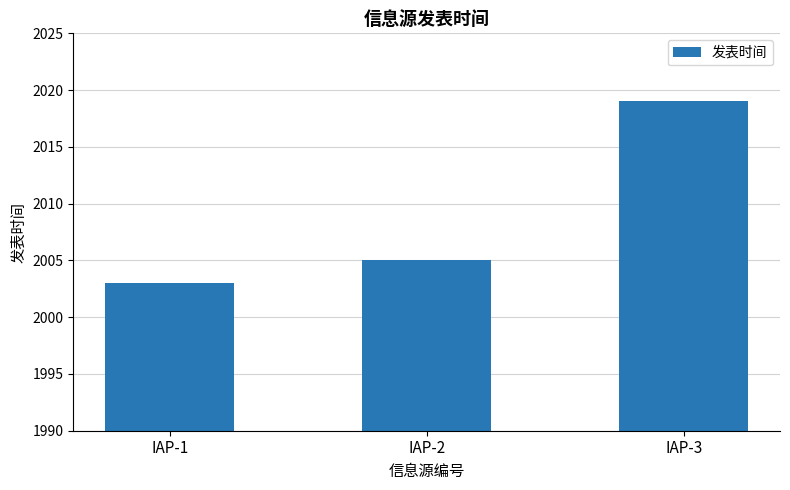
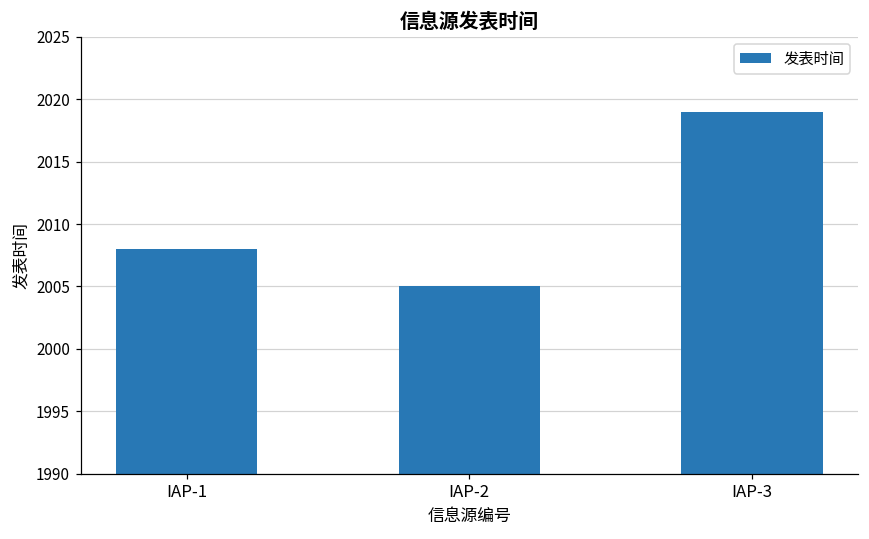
IAP-1: 2003 -> 2008
